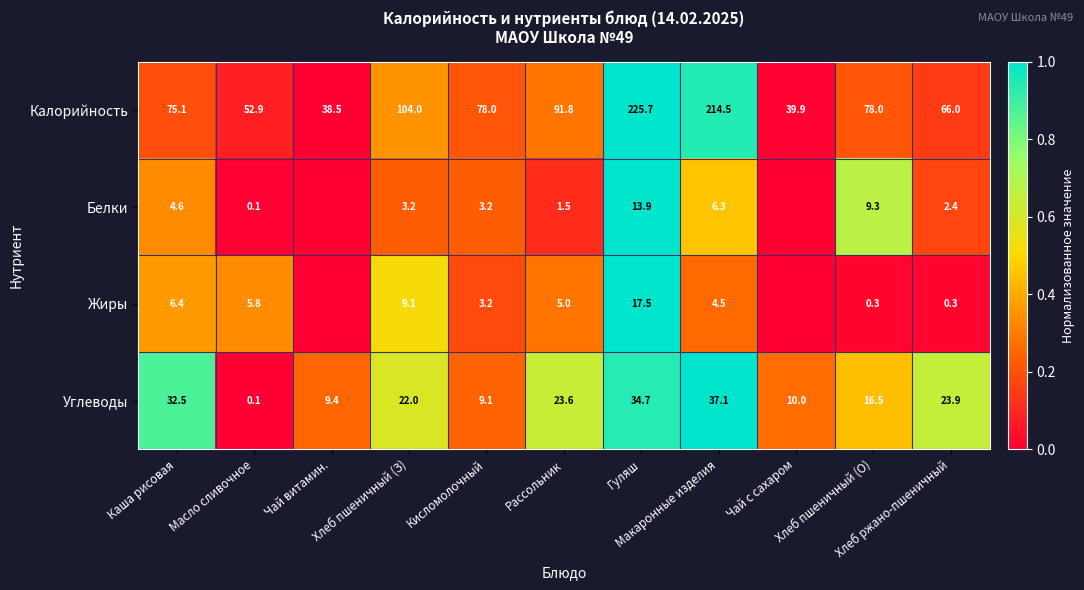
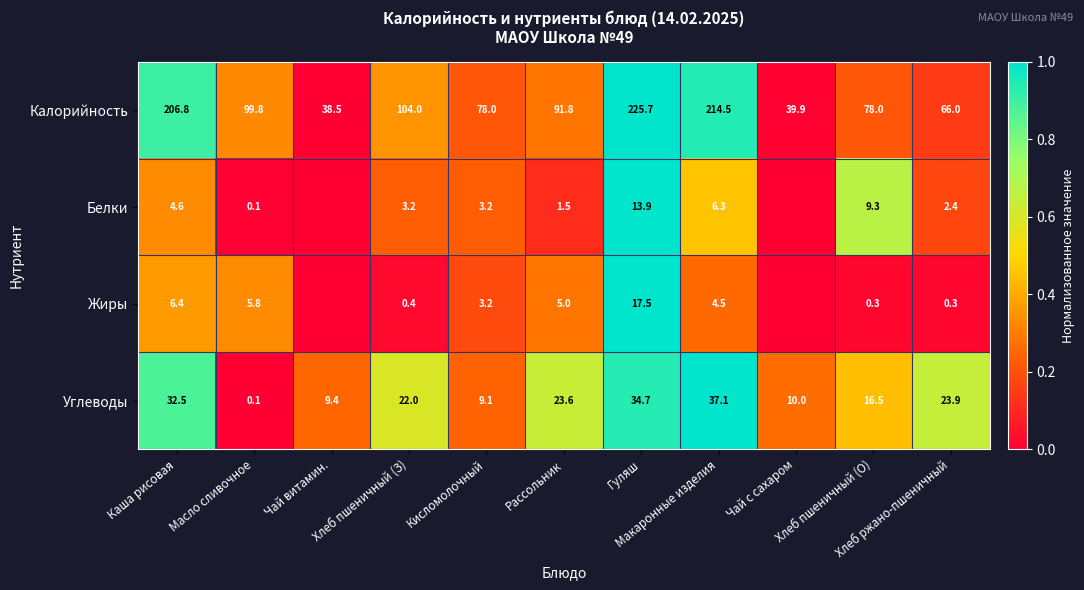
Калорийность, Каша рисовая: 75.1 -> 206.8
Калорийность, Масло сливочное: 52.9 -> 99.8
Жиры, Хлеб пшеничный (З): 9.1 -> 0.4
